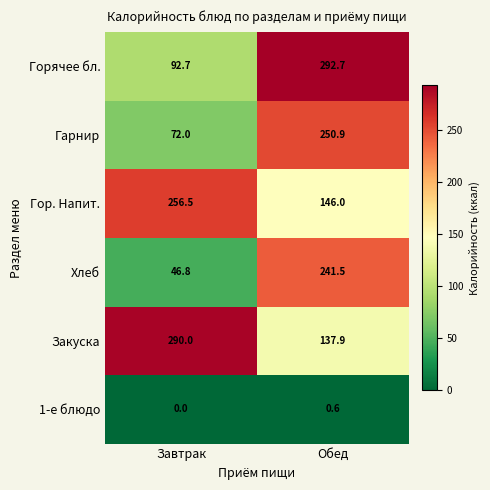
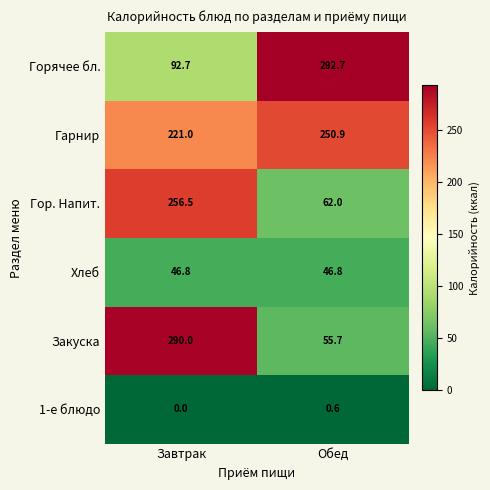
Гарнир, Завтрак: 72.0 -> 221.0
Гор. Напит., Обед: 146.0 -> 62.0
Хлеб, Обед: 241.5 -> 46.8
Закуска, Обед: 137.9 -> 55.7
